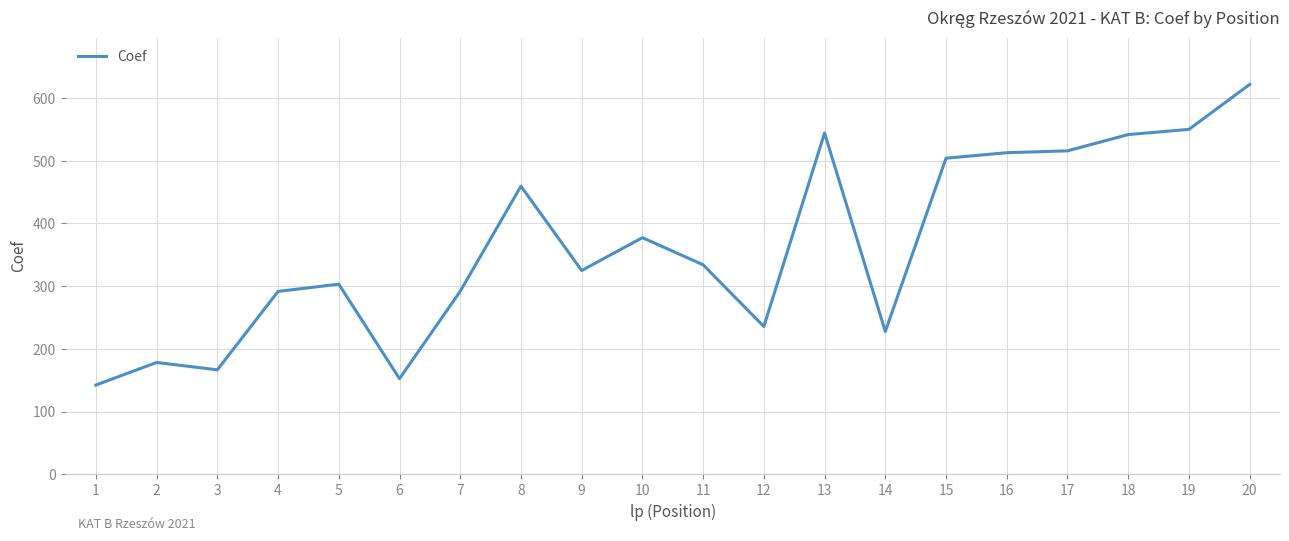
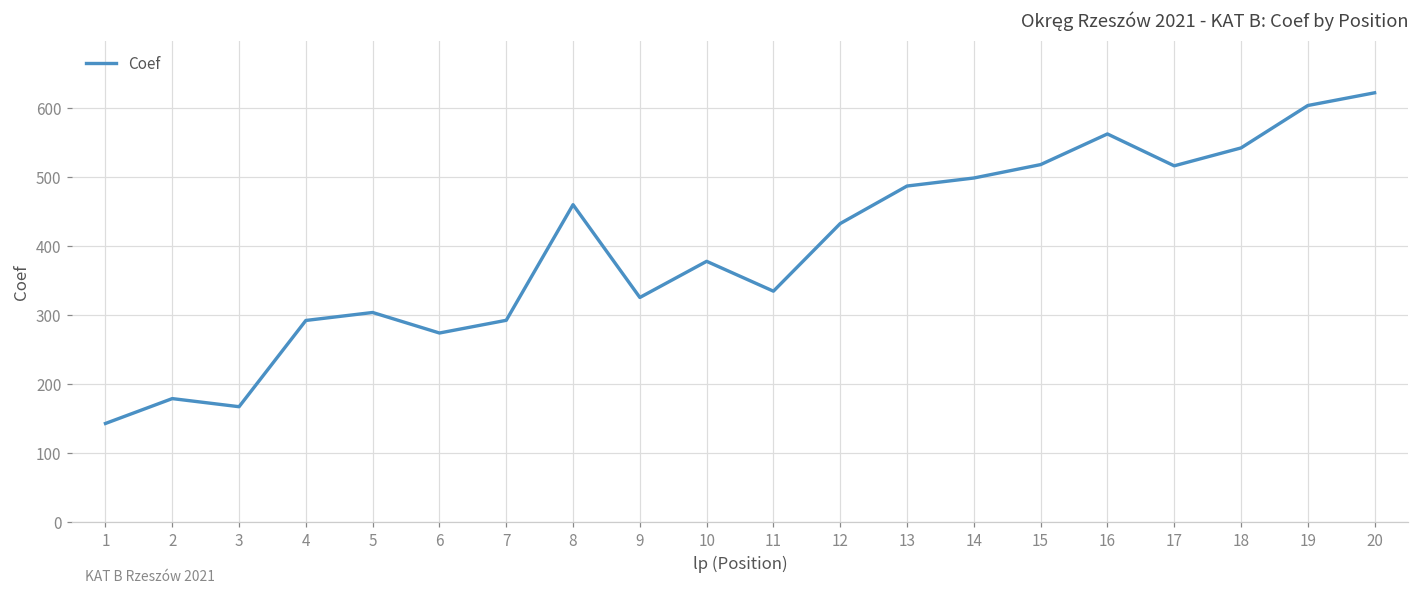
6: 150 -> 270
12: 240 -> 430
13: 540 -> 490
14: 230 -> 500
15: 500 -> 520
16: 510 -> 560
19: 550 -> 600
